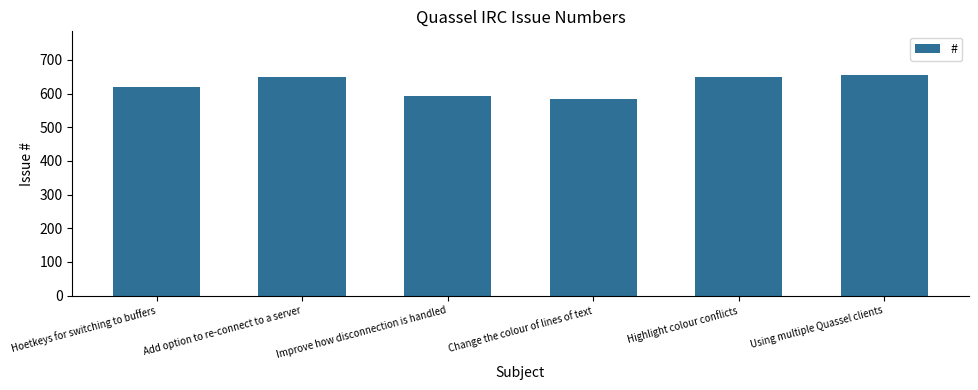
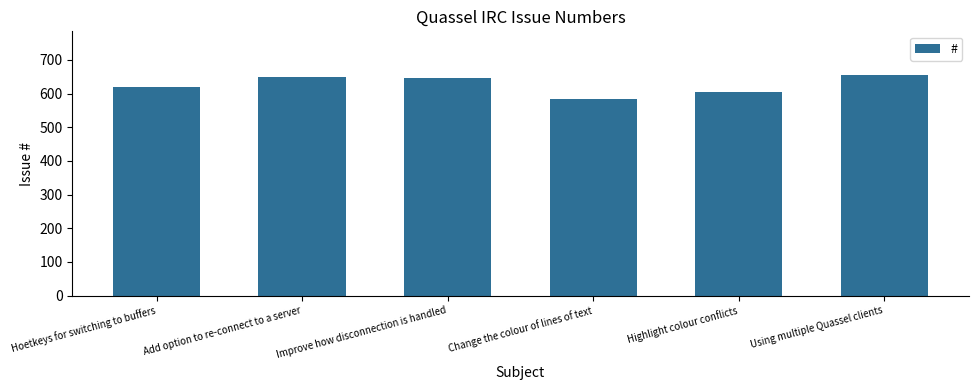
Improve how disconnection is handled: 590 -> 650
Highlight colour conflicts: 650 -> 610
